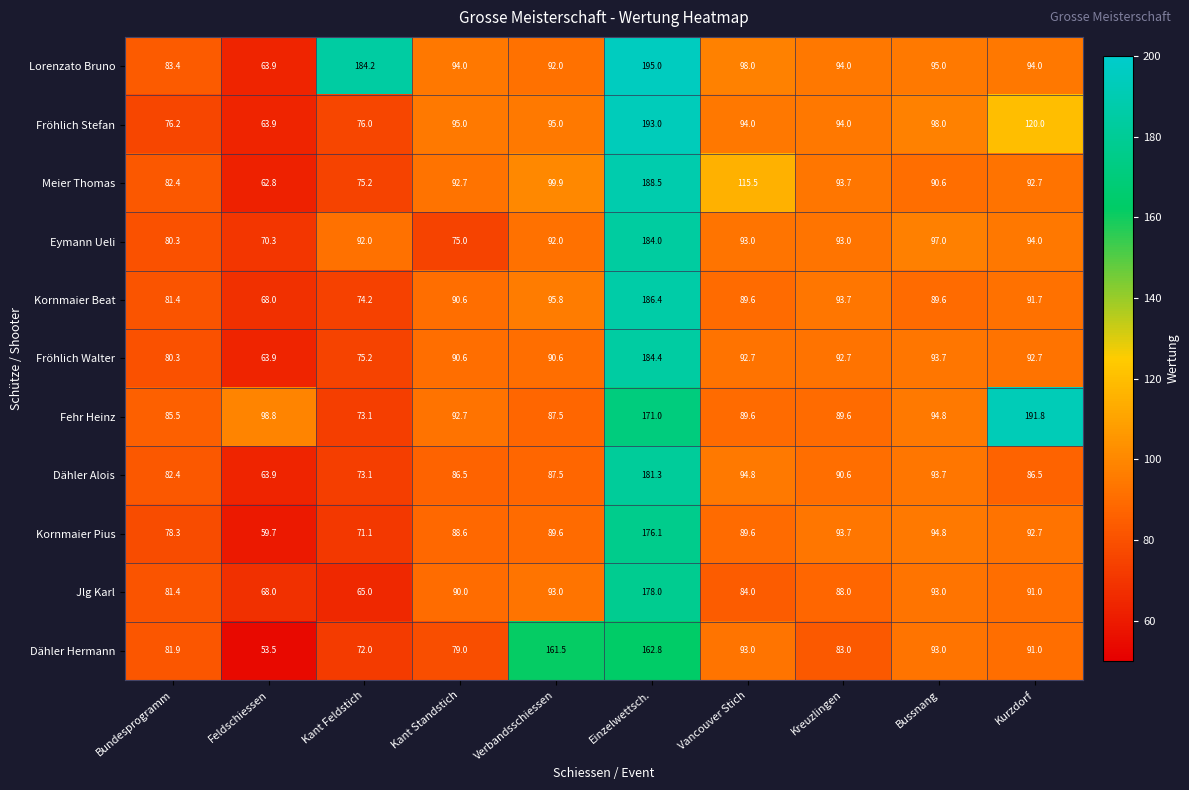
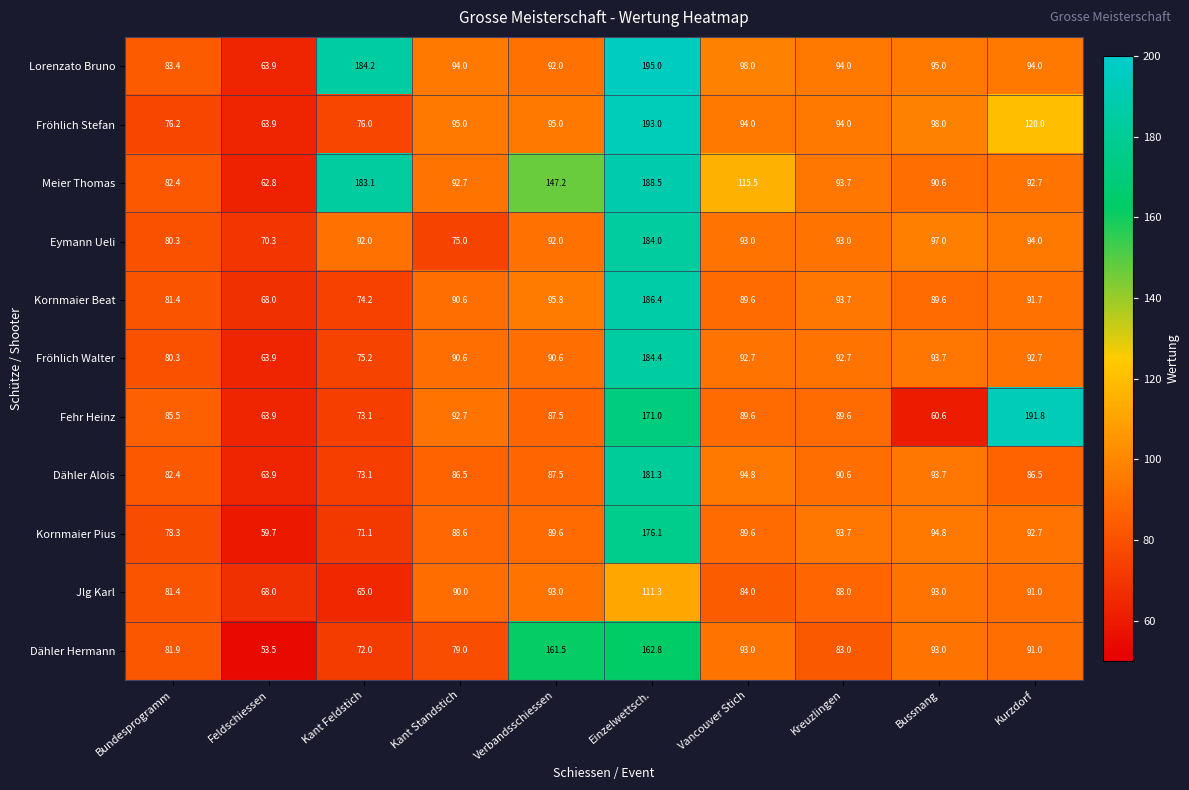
Meier Thomas, Kant Feldstich: 75.2 -> 183.1
Meier Thomas, Verbandsschiessen: 99.9 -> 147.2
Fehr Heinz, Feldschiessen: 98.8 -> 63.9
Fehr Heinz, Bussnang: 94.8 -> 60.6
Jlg Karl, Einzelwettsch.: 178.0 -> 111.3
